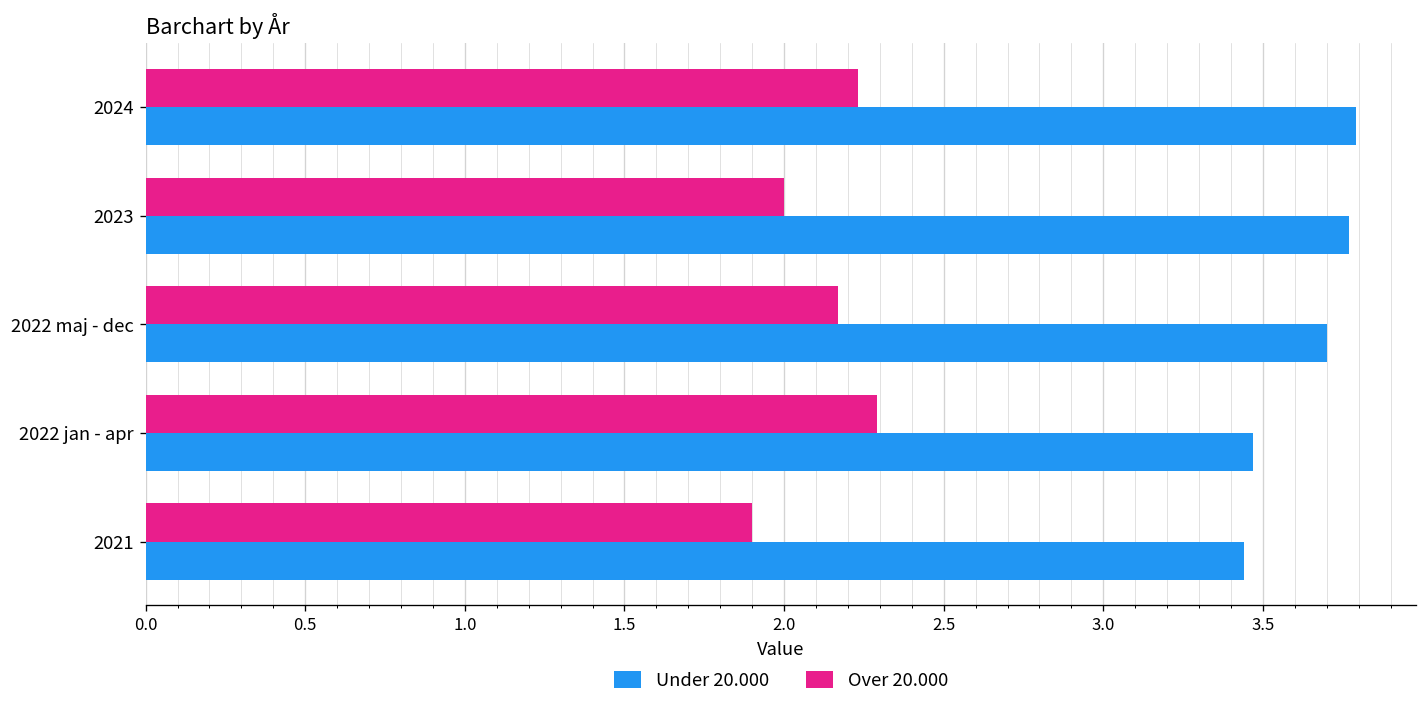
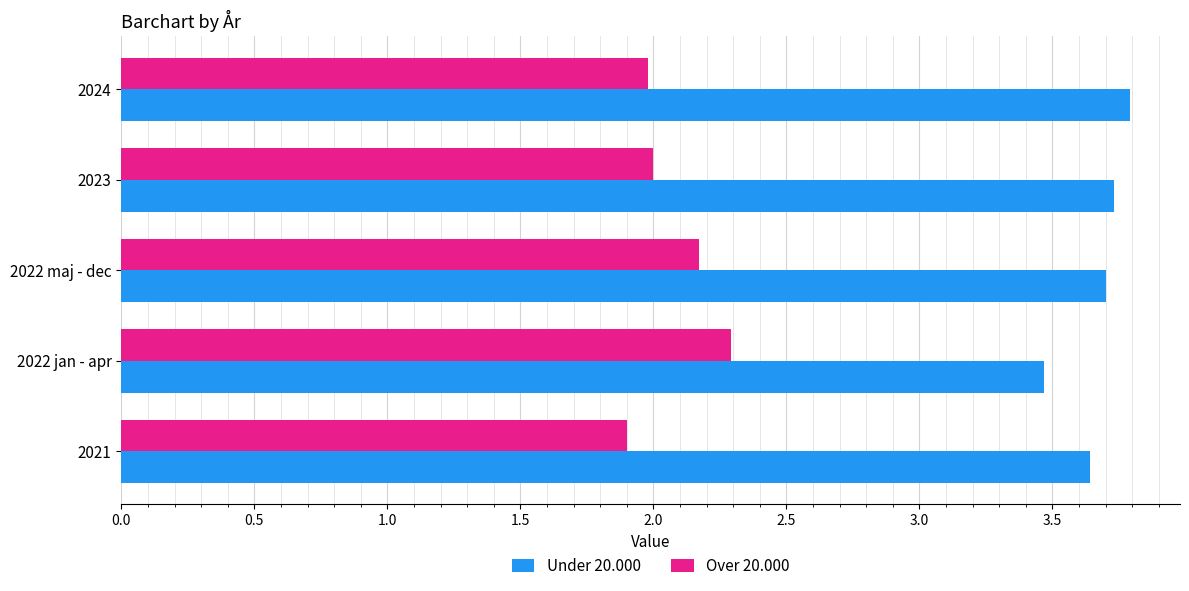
Over 20.000, 2024: 2.23 -> 1.98
Under 20.000, 2023: 3.77 -> 3.73
Under 20.000, 2021: 3.44 -> 3.64
